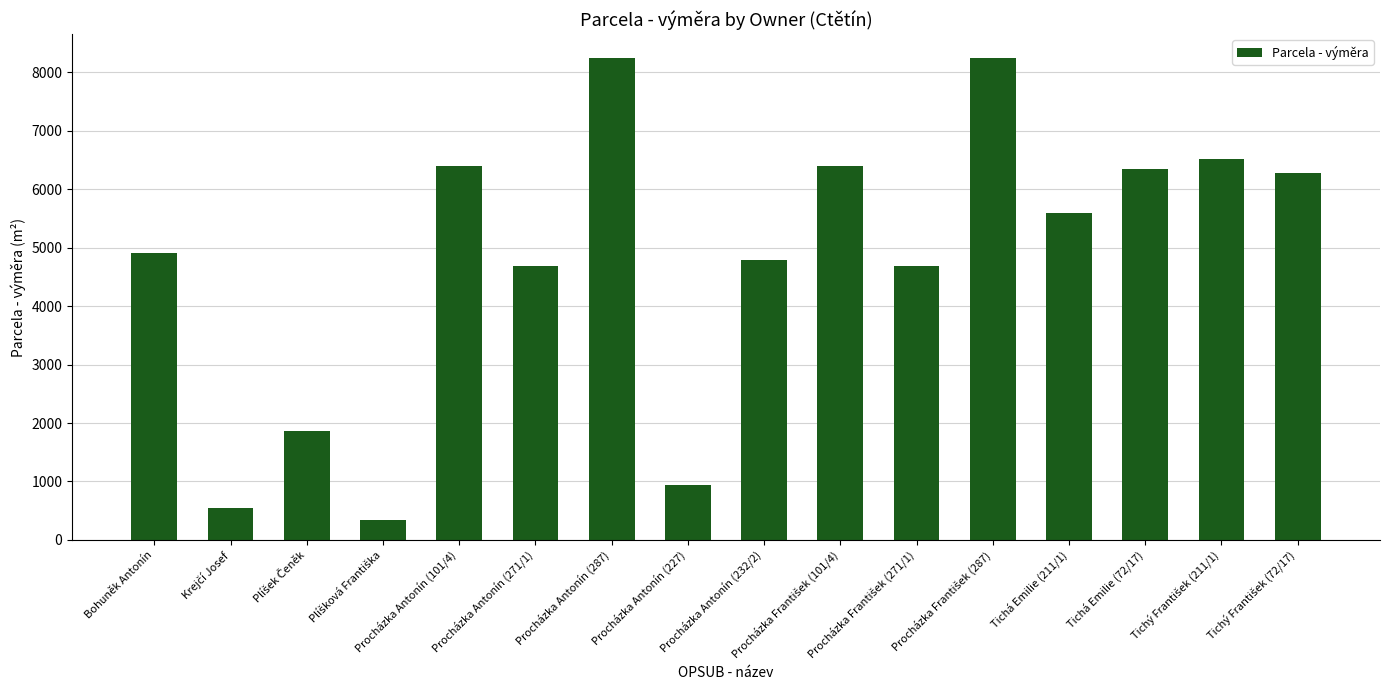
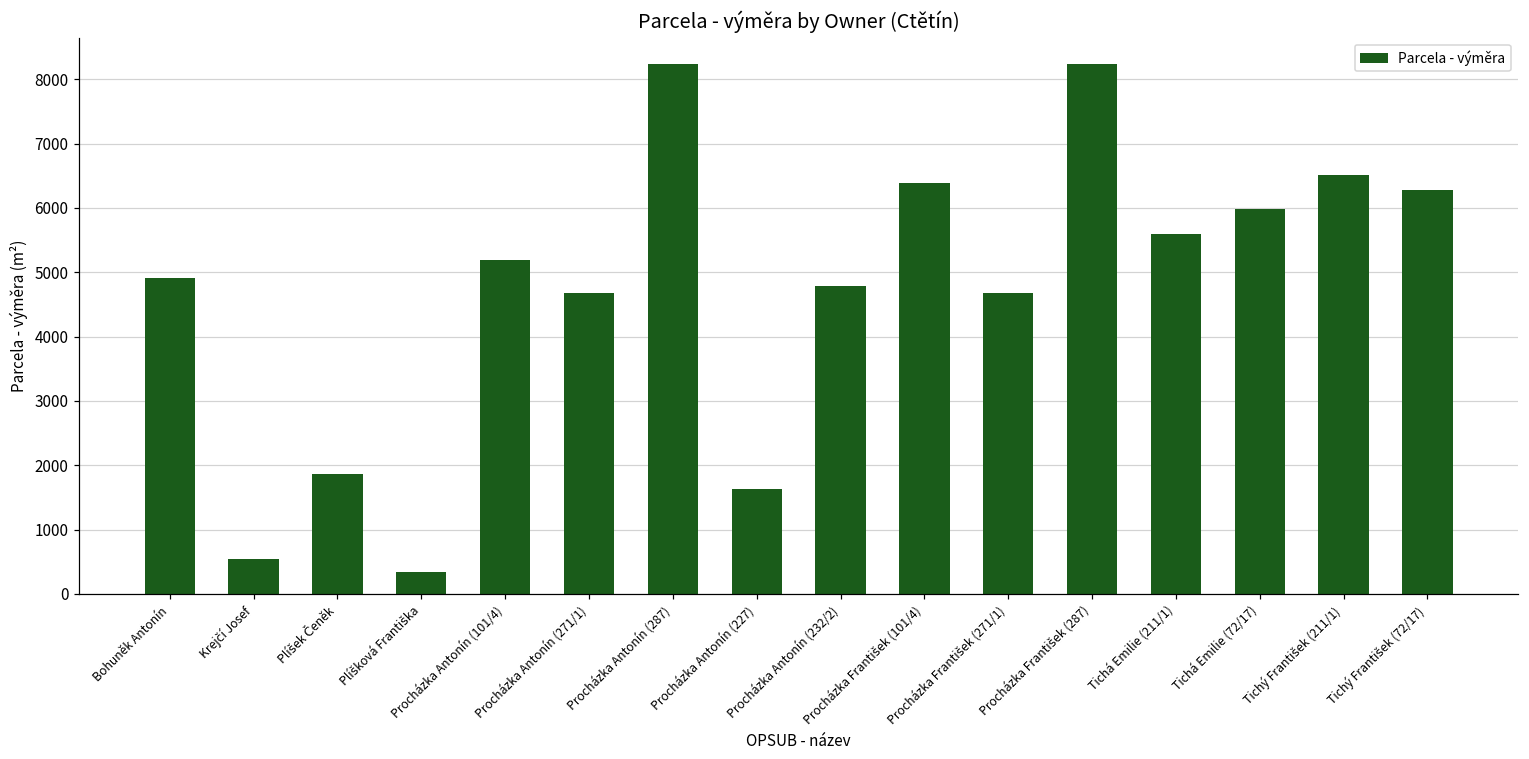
Procházka Antonín (101/4): 6400 -> 5200
Procházka Antonín (227): 900 -> 1600
Tichá Emilie (72/17): 6300 -> 6000
